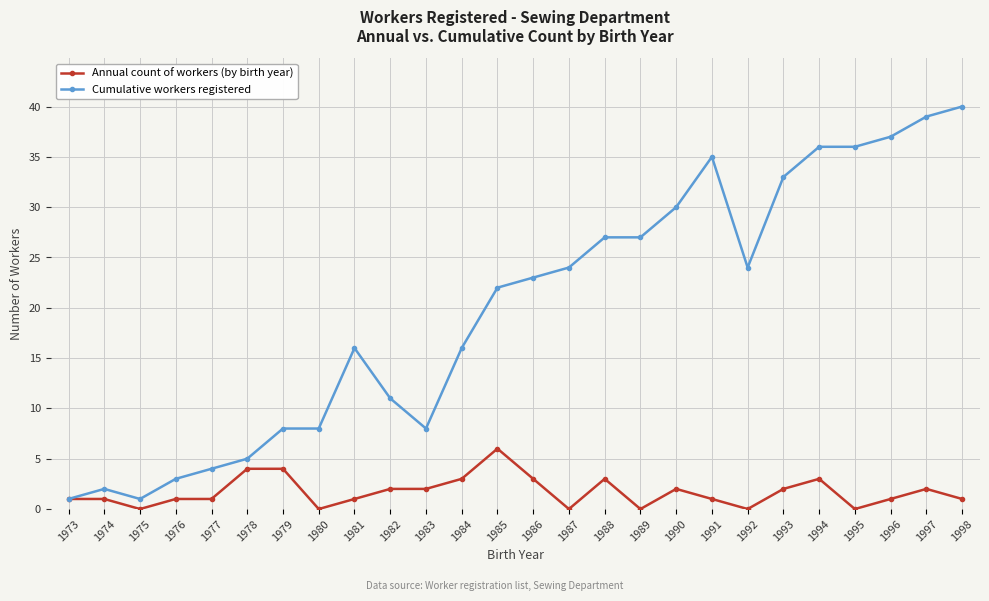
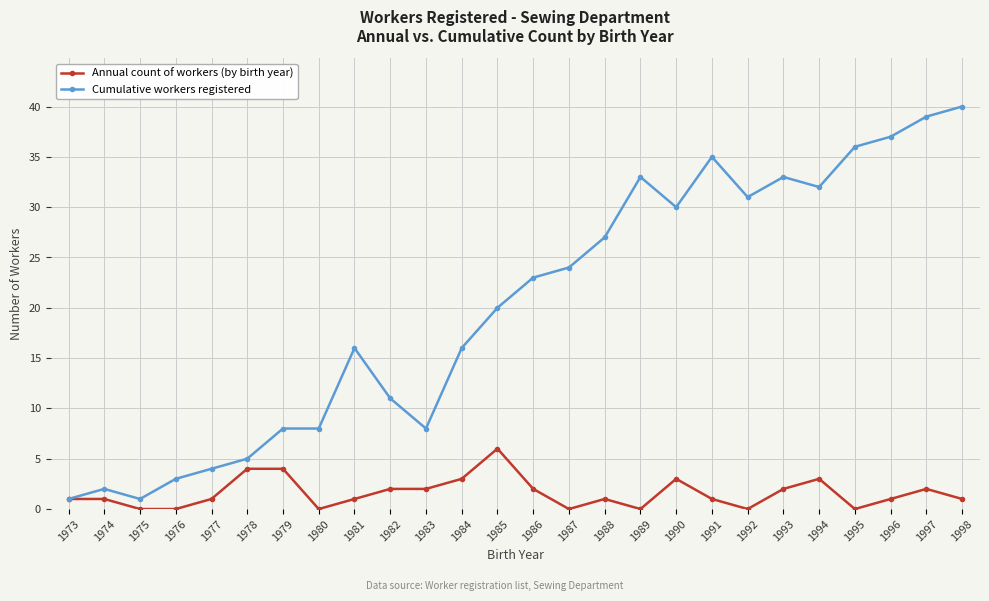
Annual count of workers (by birth year), 1976: 1 -> 0
Cumulative workers registered, 1985: 22 -> 20
Annual count of workers (by birth year), 1986: 3 -> 2
Annual count of workers (by birth year), 1988: 3 -> 1
Cumulative workers registered, 1989: 27 -> 33
Annual count of workers (by birth year), 1990: 2 -> 3
Cumulative workers registered, 1992: 24 -> 31
Cumulative workers registered, 1994: 36 -> 32
